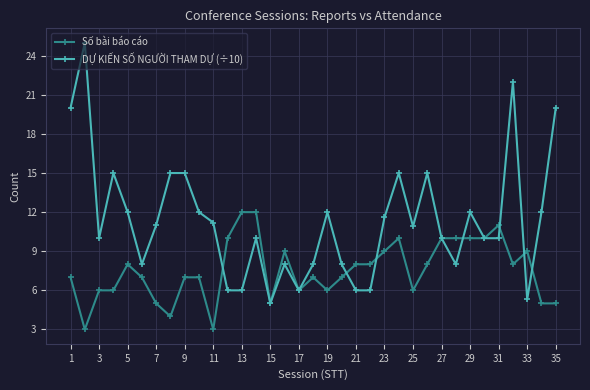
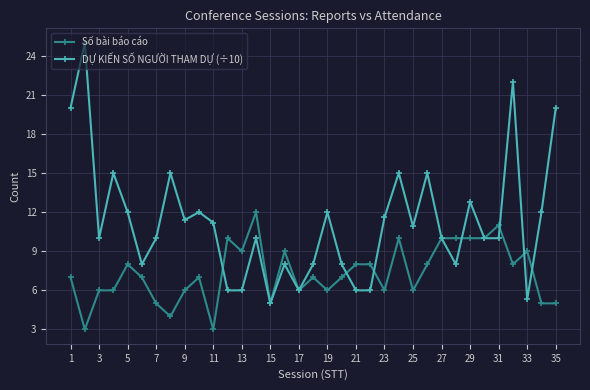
DỰ KIẾN SỐ NGƯỜI THAM DỰ (÷10), 7: 11.0 -> 10.0
Số bài báo cáo, 9: 7 -> 6
DỰ KIẾN SỐ NGƯỜI THAM DỰ (÷10), 9: 15.0 -> 11.4
Số bài báo cáo, 13: 12 -> 9
Số bài báo cáo, 23: 9 -> 6
DỰ KIẾN SỐ NGƯỜI THAM DỰ (÷10), 29: 12.0 -> 12.8
